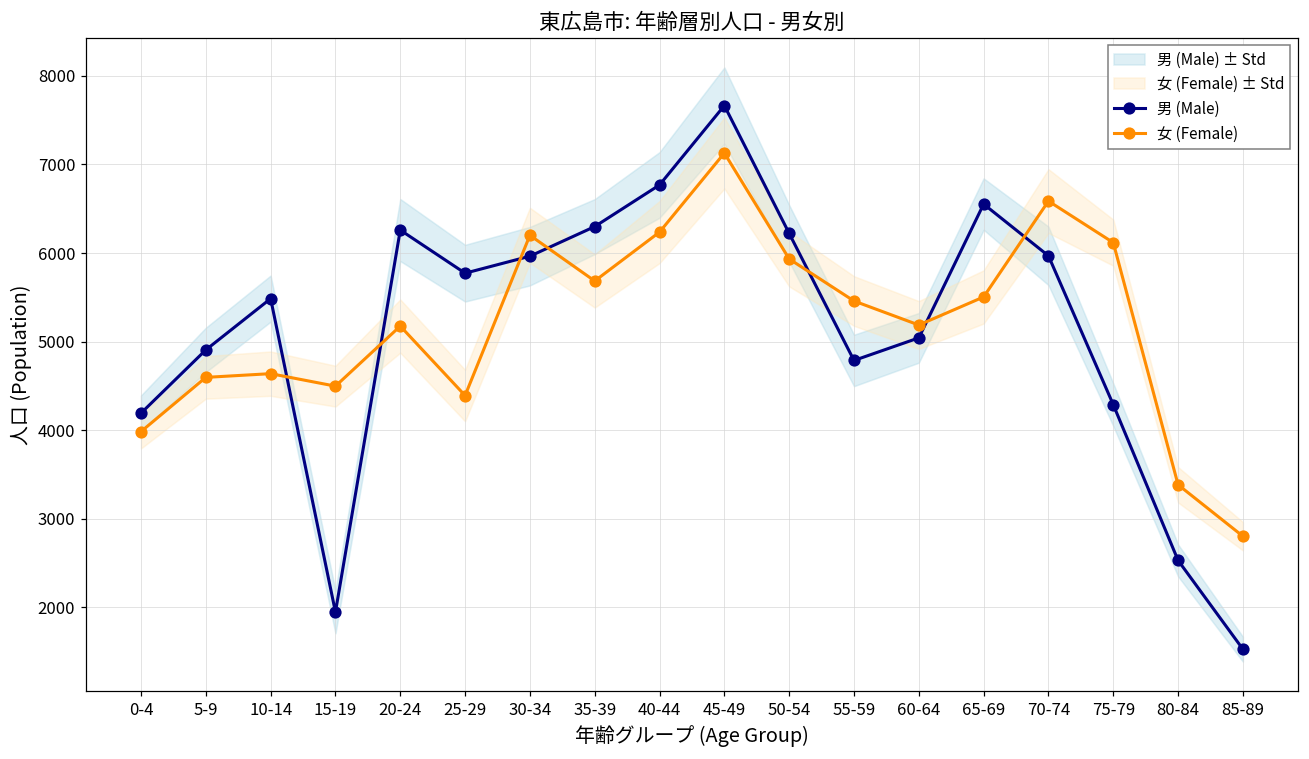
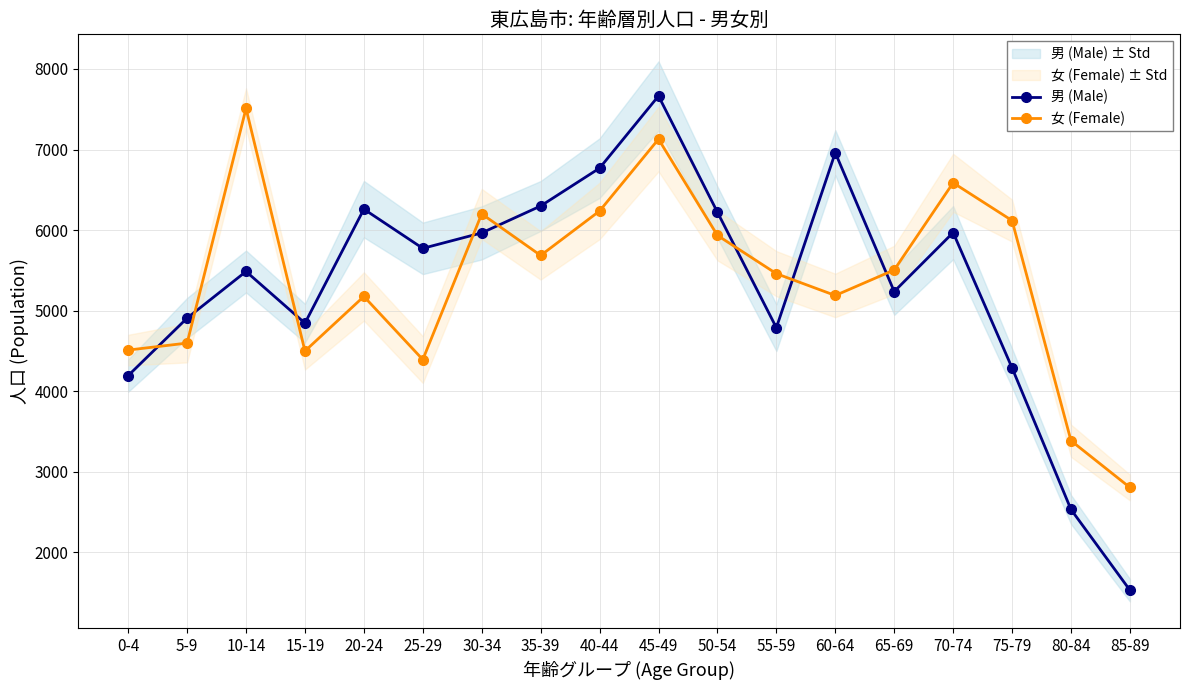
女 (Female), 0-4: 4000 -> 4500
女 (Female), 10-14: 4600 -> 7500
男 (Male), 15-19: 1900 -> 4800
男 (Male), 60-64: 5000 -> 7000
男 (Male), 65-69: 6600 -> 5200
